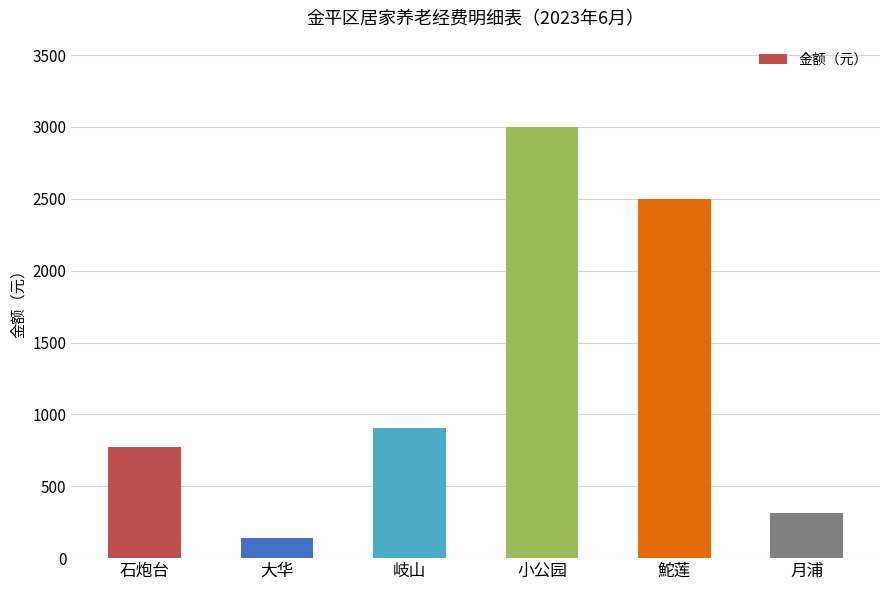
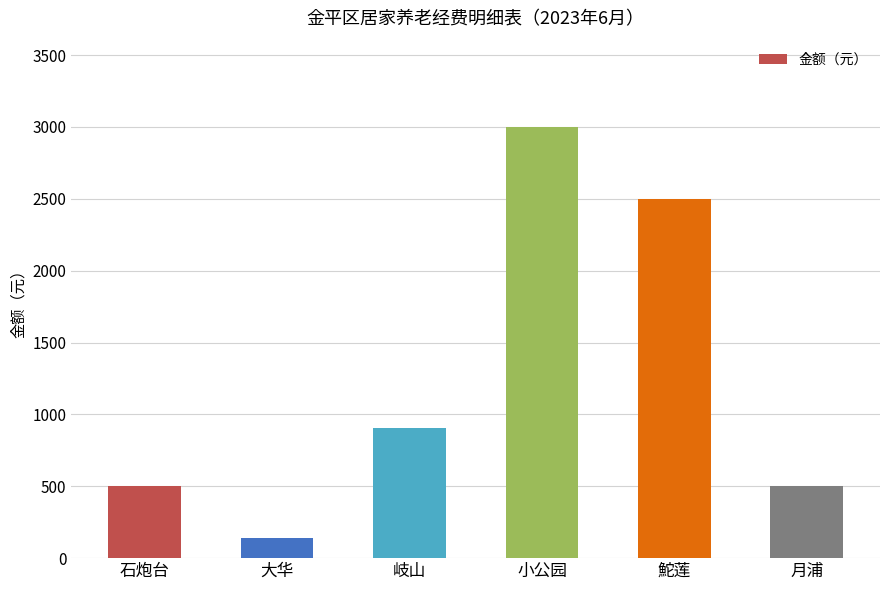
石炮台: 770 -> 500
月浦: 310 -> 500
